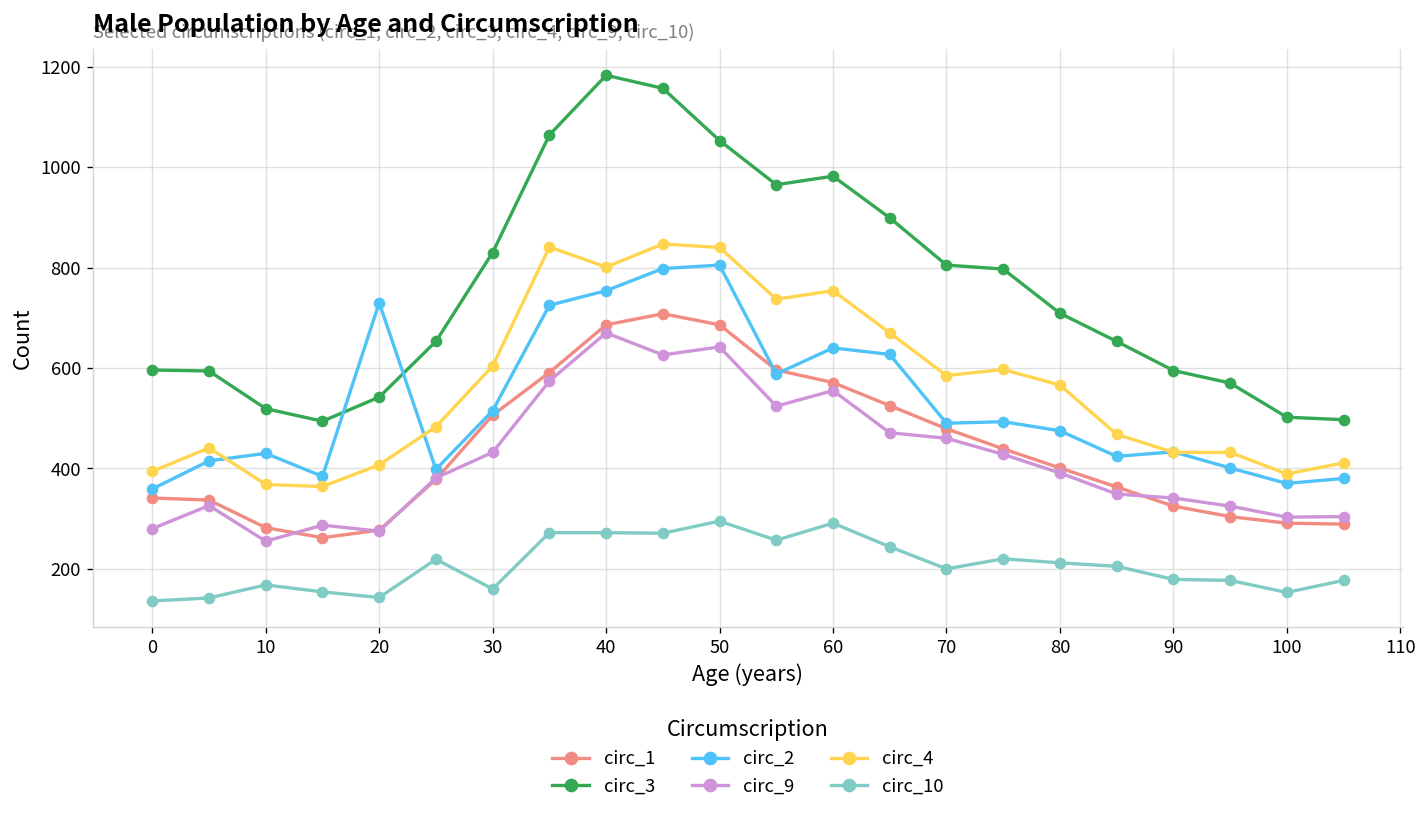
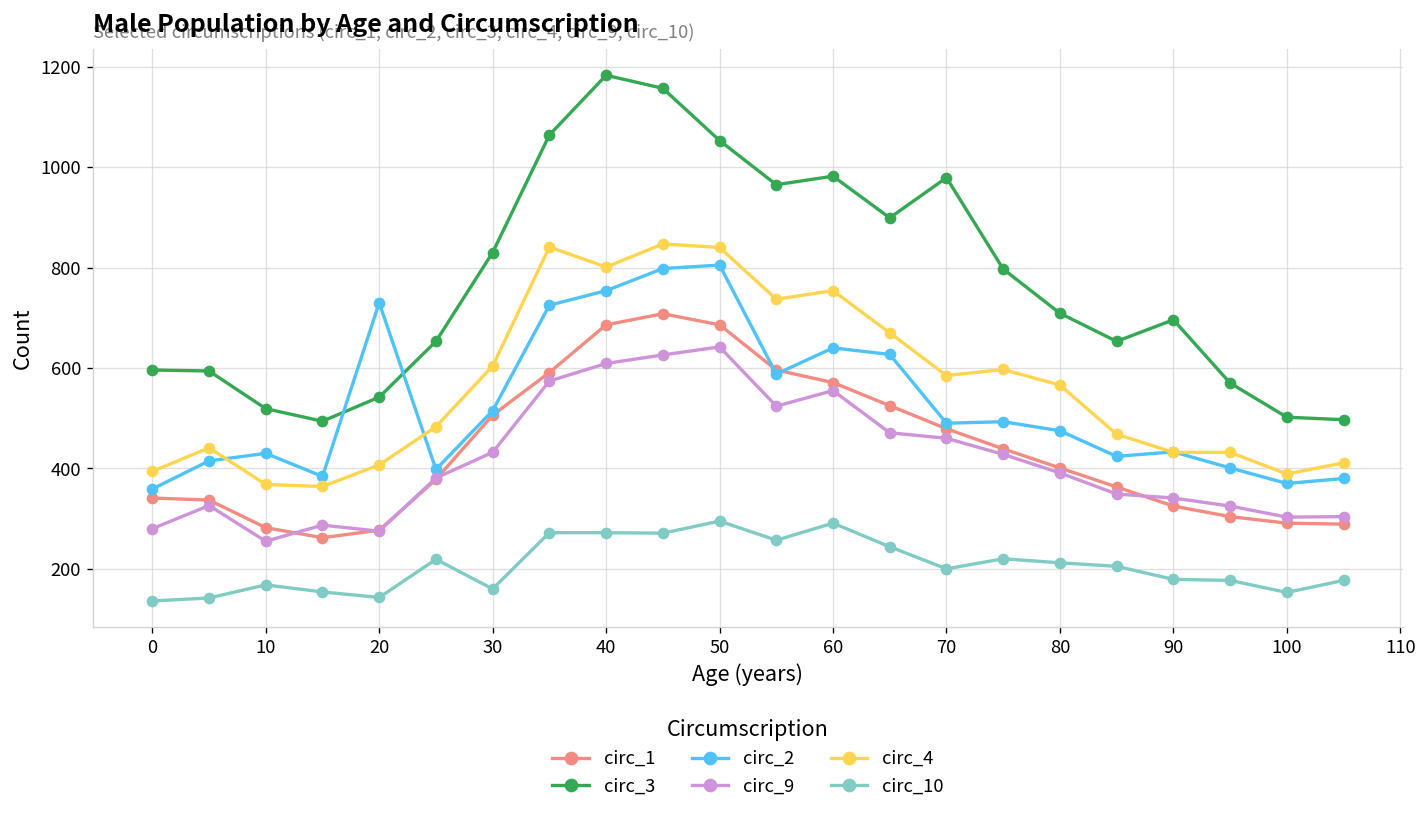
circ_9, 40: 670 -> 610
circ_3, 70: 810 -> 980
circ_3, 90: 600 -> 700
